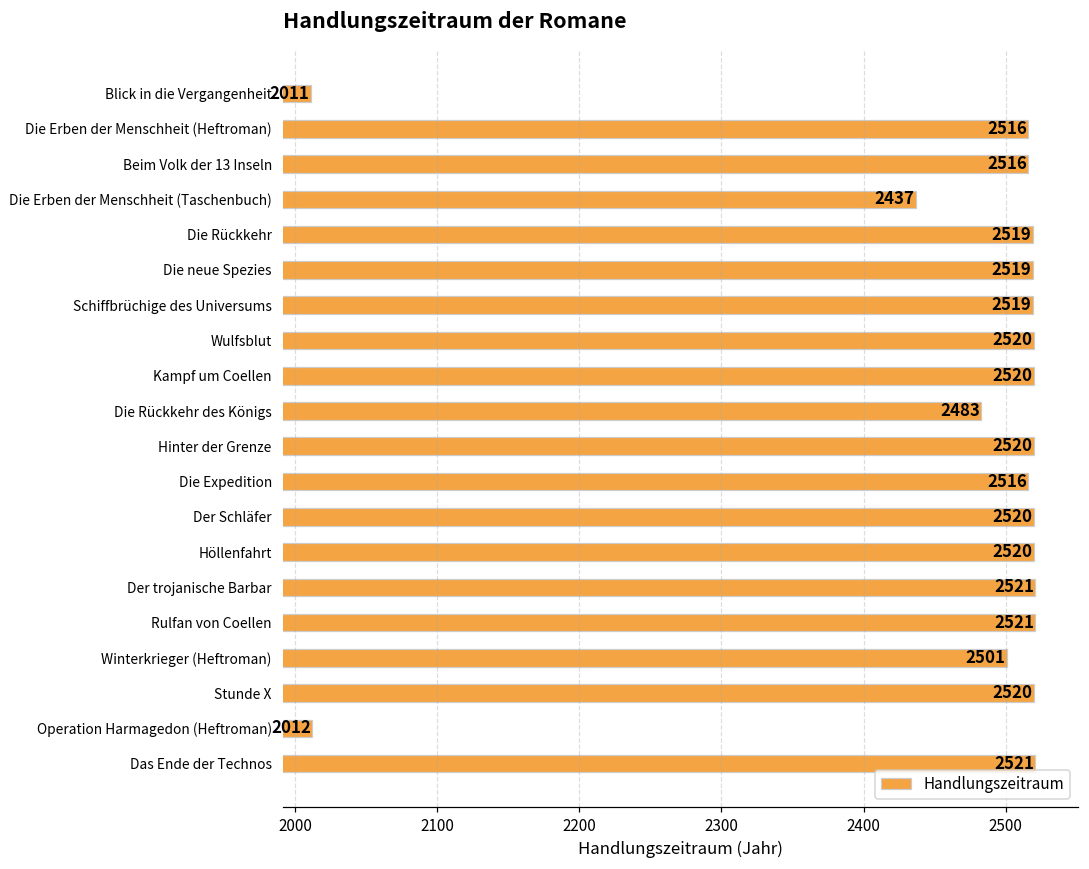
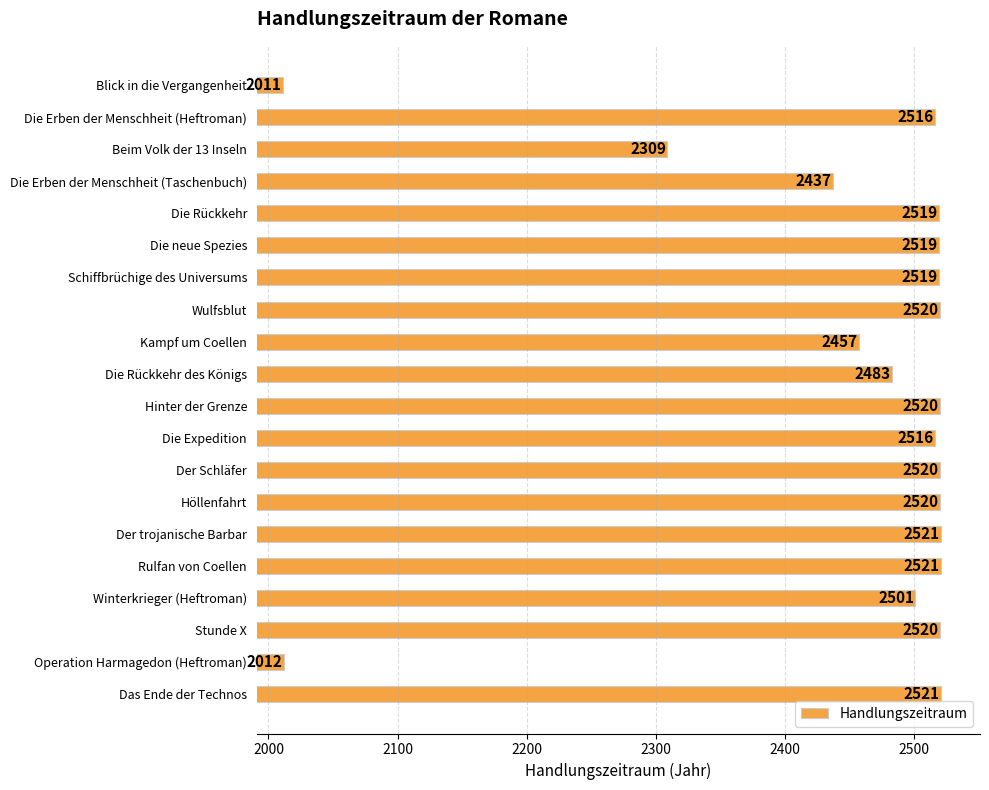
Beim Volk der 13 Inseln: 2516 -> 2309
Kampf um Coellen: 2520 -> 2457
